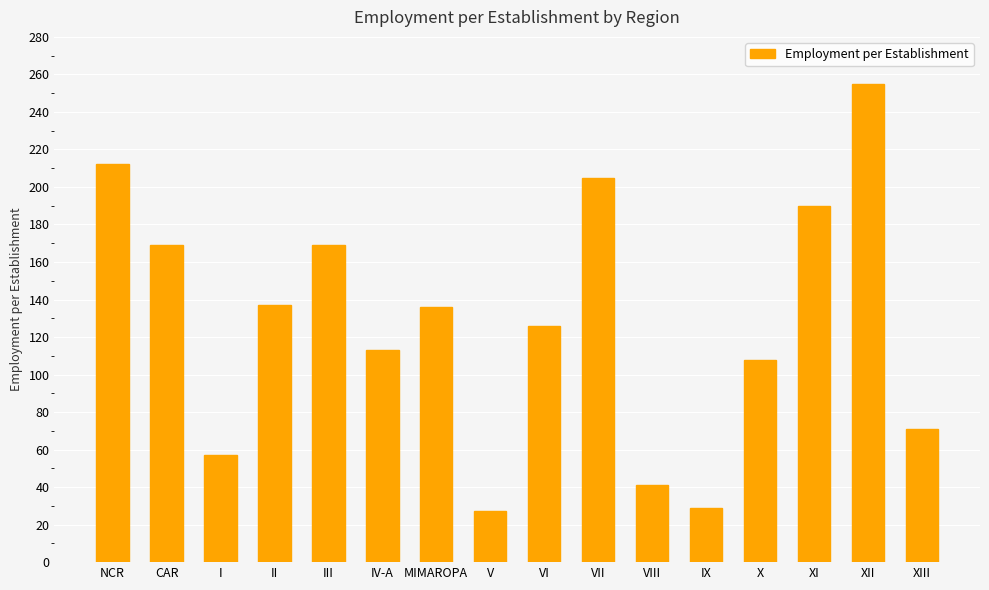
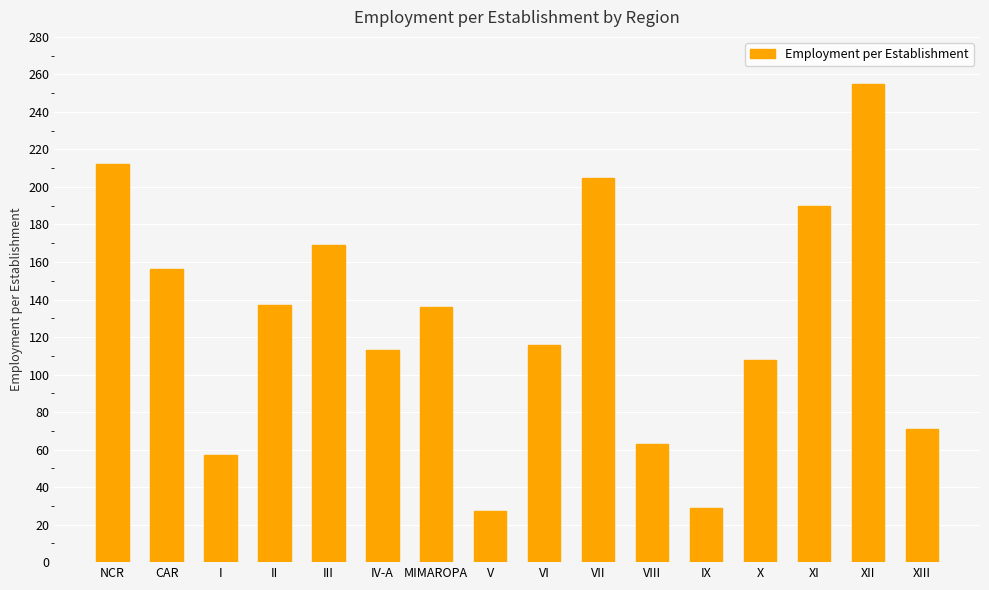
CAR: 169 -> 156
VI: 126 -> 116
VIII: 41 -> 63
